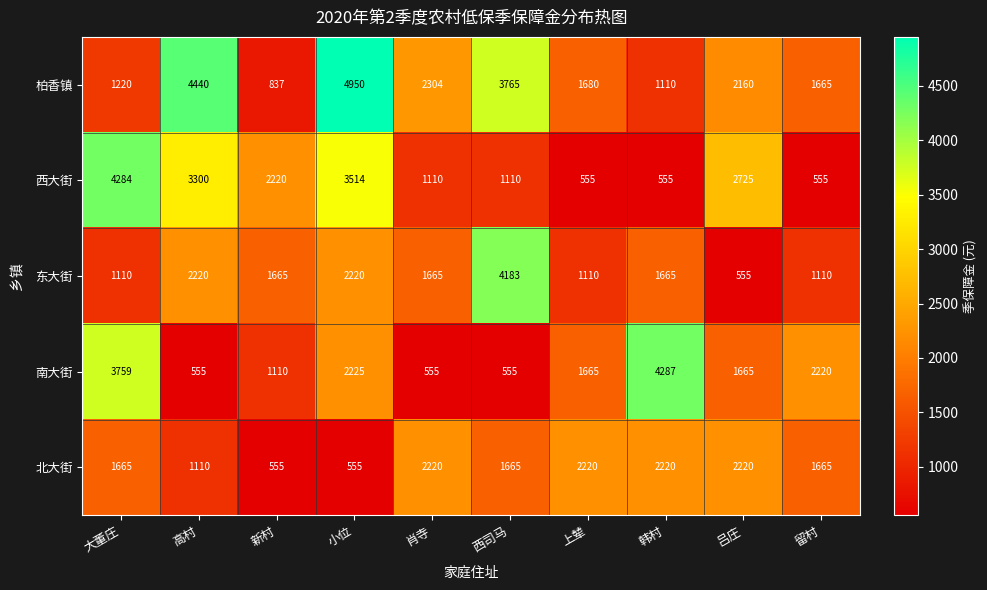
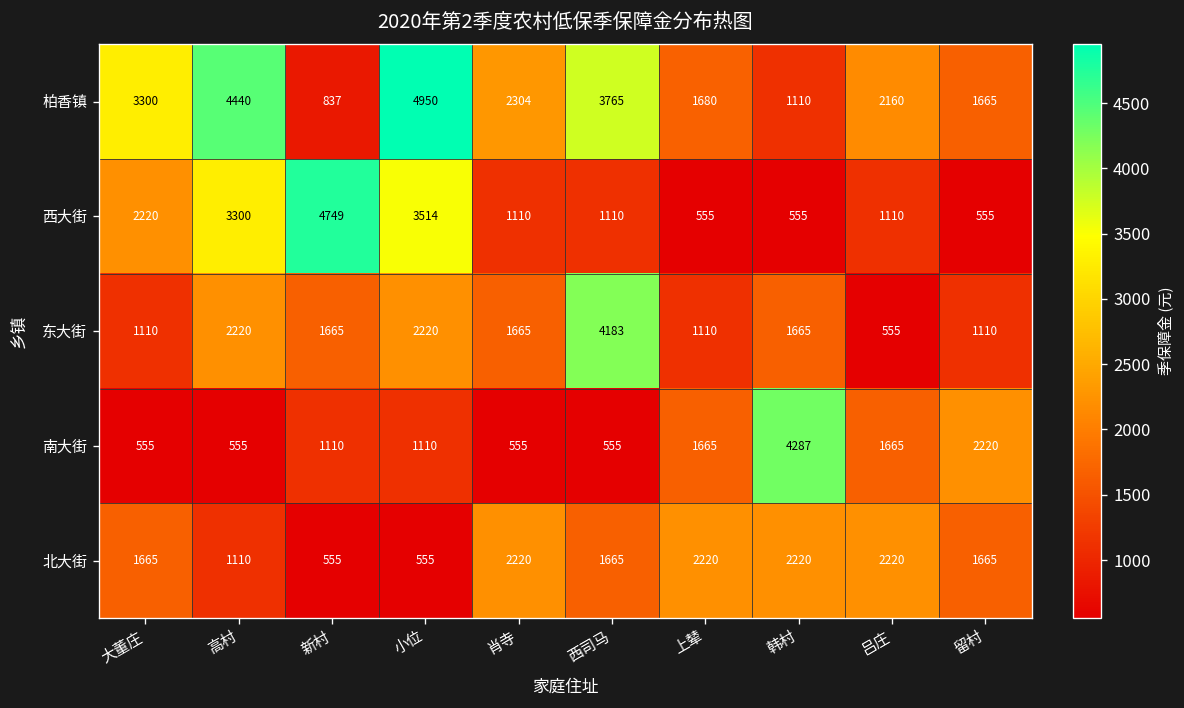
柏香镇, 大董庄: 1220 -> 3300
西大街, 大董庄: 4284 -> 2220
西大街, 新村: 2220 -> 4749
西大街, 吕庄: 2725 -> 1110
南大街, 大董庄: 3759 -> 555
南大街, 小位: 2225 -> 1110
